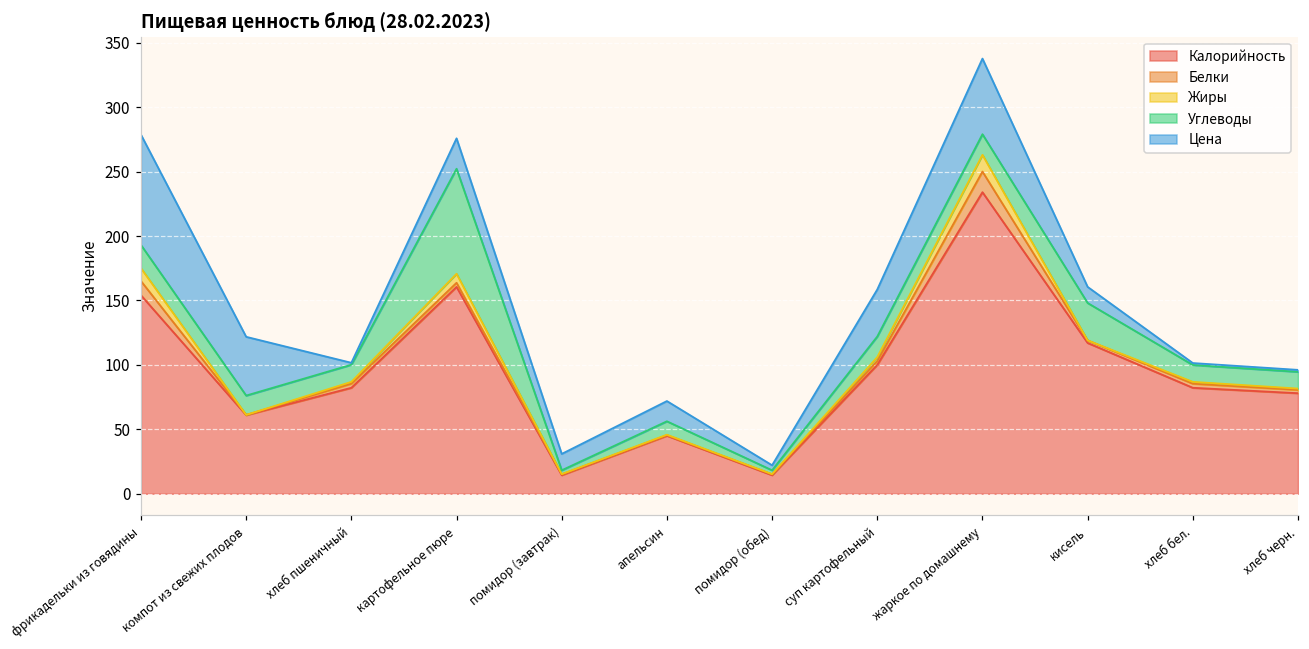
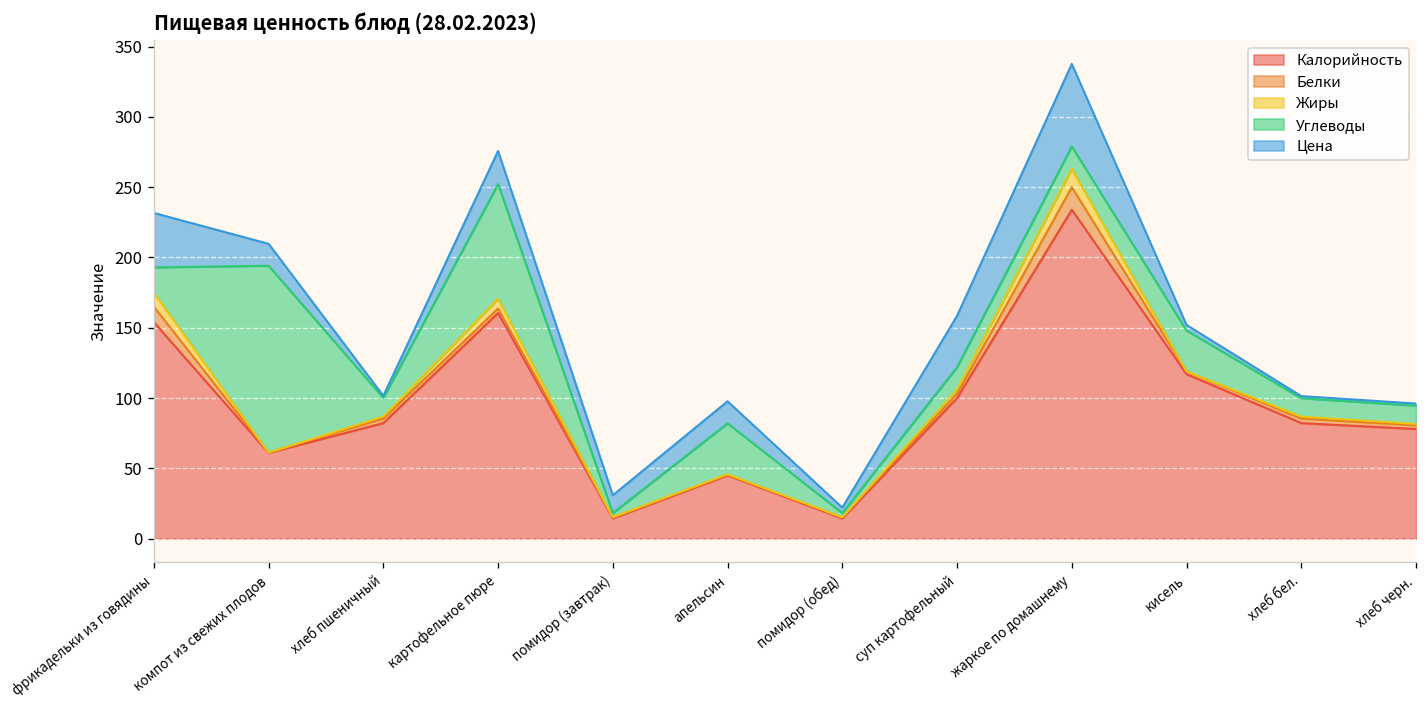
Цена, фрикадельки из говядины: 86 -> 39
Углеводы, компот из свежих плодов: 15 -> 133
Цена, компот из свежих плодов: 46 -> 16
Углеводы, апельсин: 10 -> 36
Цена, кисель: 13 -> 4
